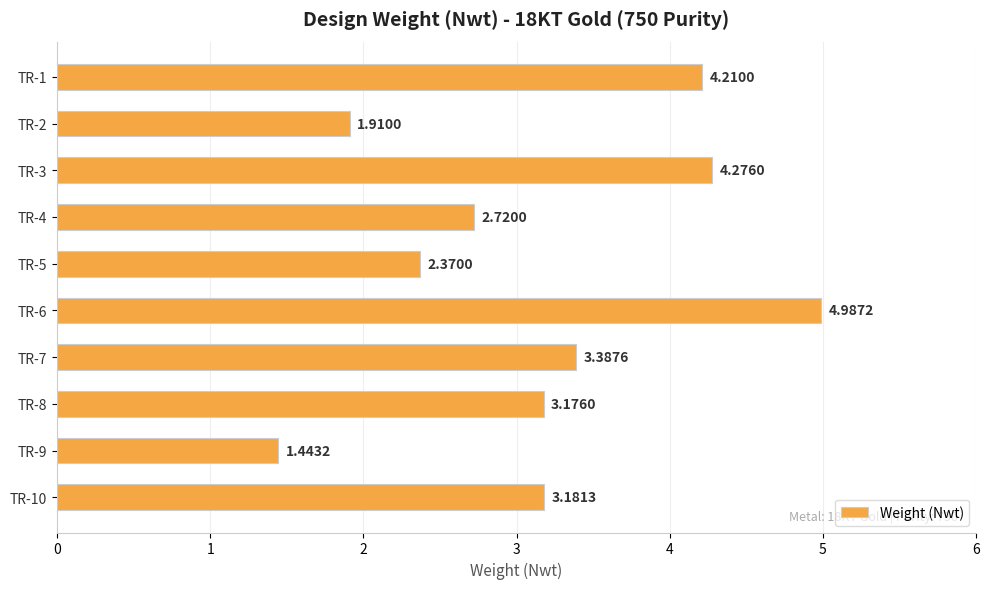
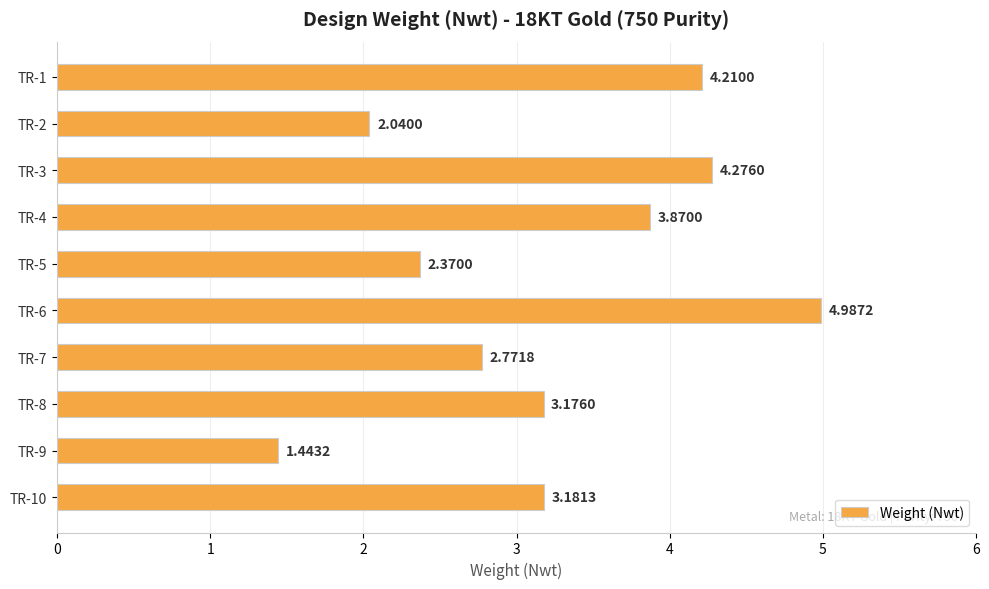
TR-2: 1.9100 -> 2.0400
TR-4: 2.7200 -> 3.8700
TR-7: 3.3876 -> 2.7718
